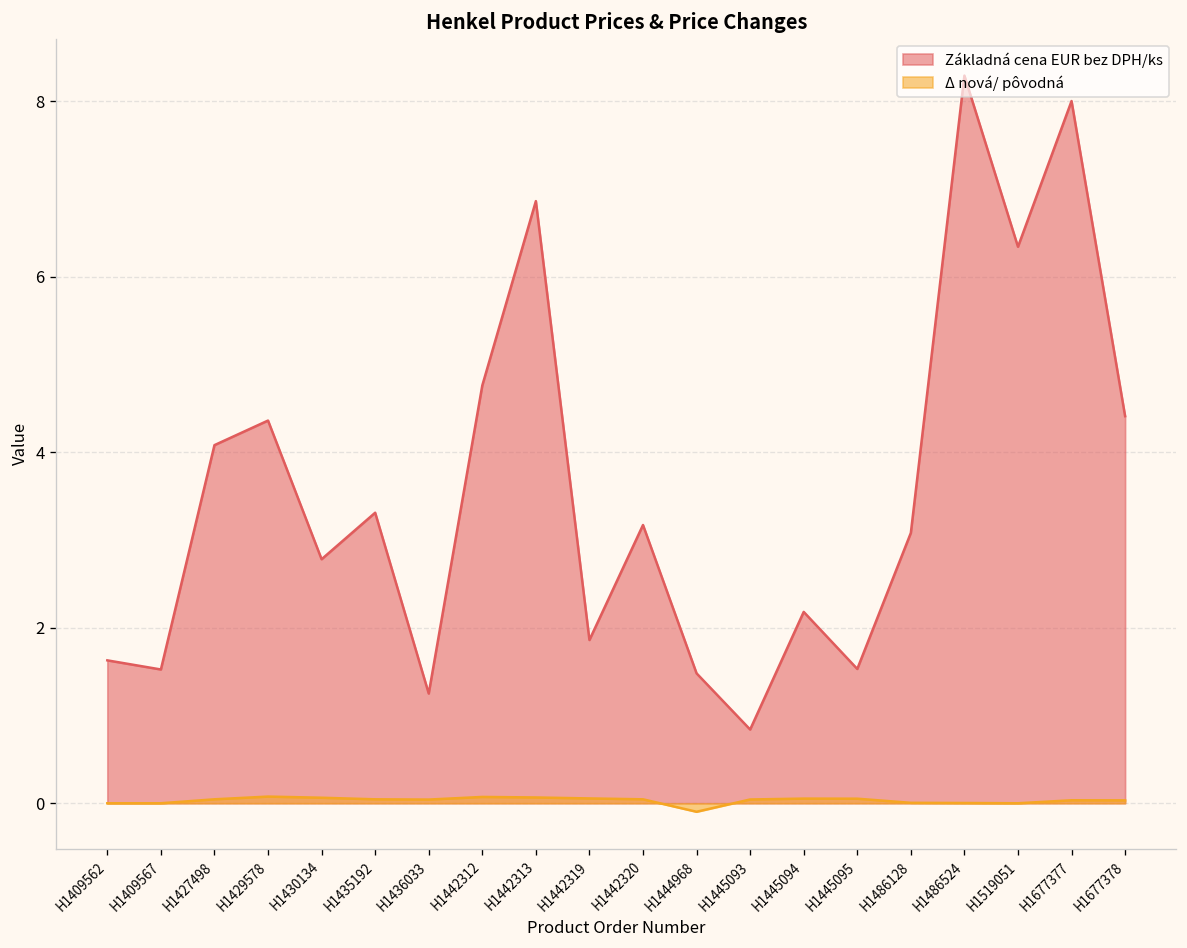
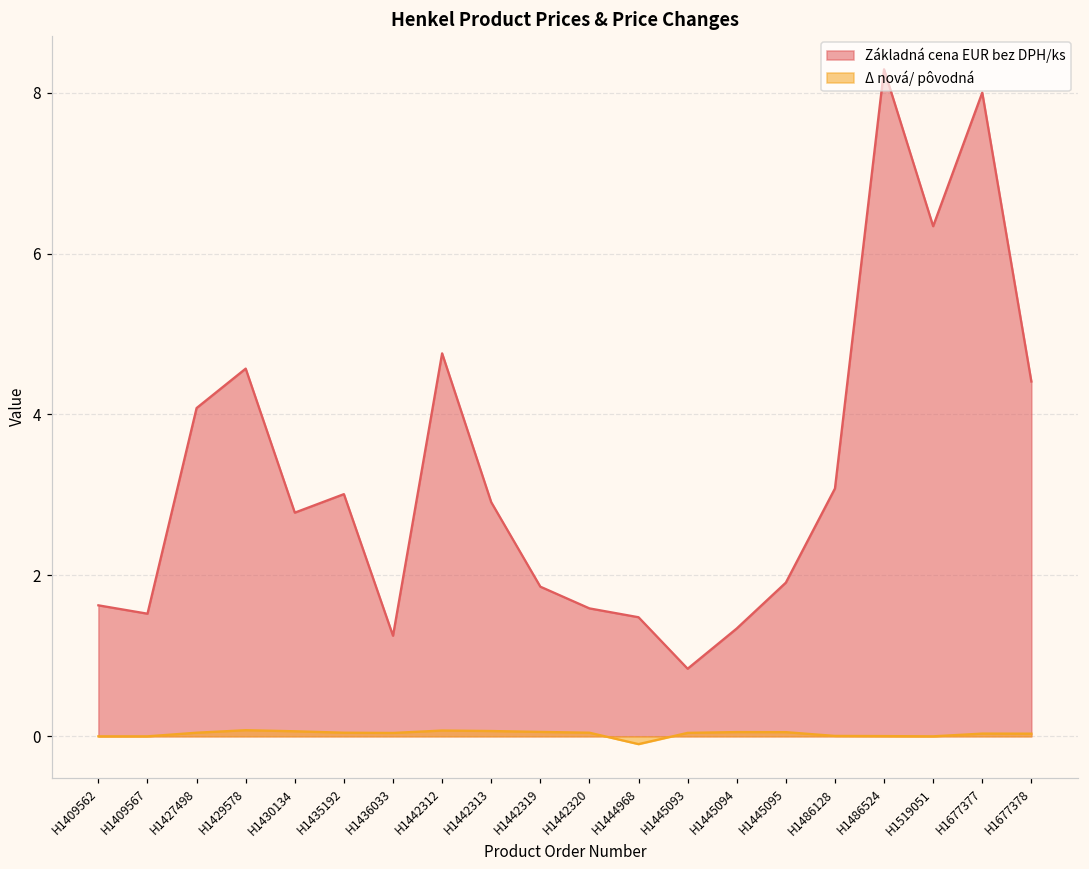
Základná cena EUR bez DPH/ks, H1429578: 4.4 -> 4.6
Základná cena EUR bez DPH/ks, H1435192: 3.3 -> 3.0
Základná cena EUR bez DPH/ks, H1442313: 6.9 -> 2.9
Základná cena EUR bez DPH/ks, H1442320: 3.2 -> 1.6
Základná cena EUR bez DPH/ks, H1445094: 2.2 -> 1.3
Základná cena EUR bez DPH/ks, H1445095: 1.5 -> 1.9
